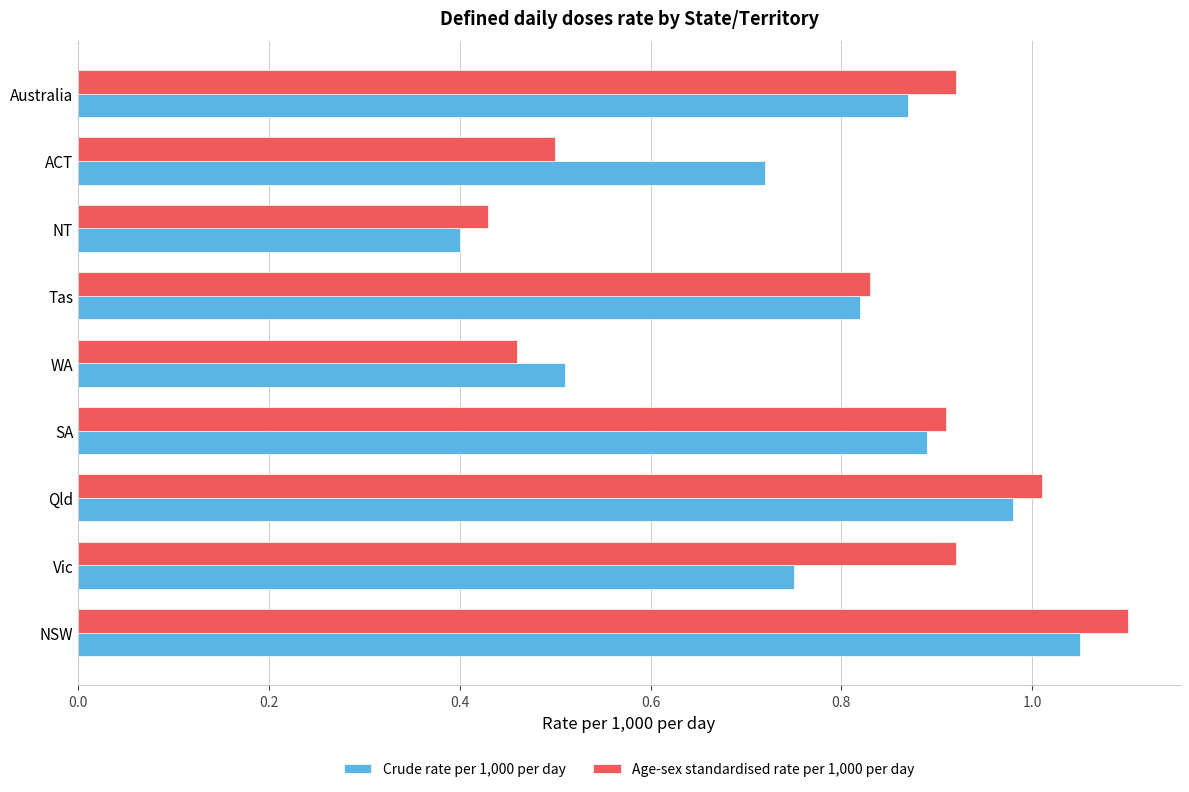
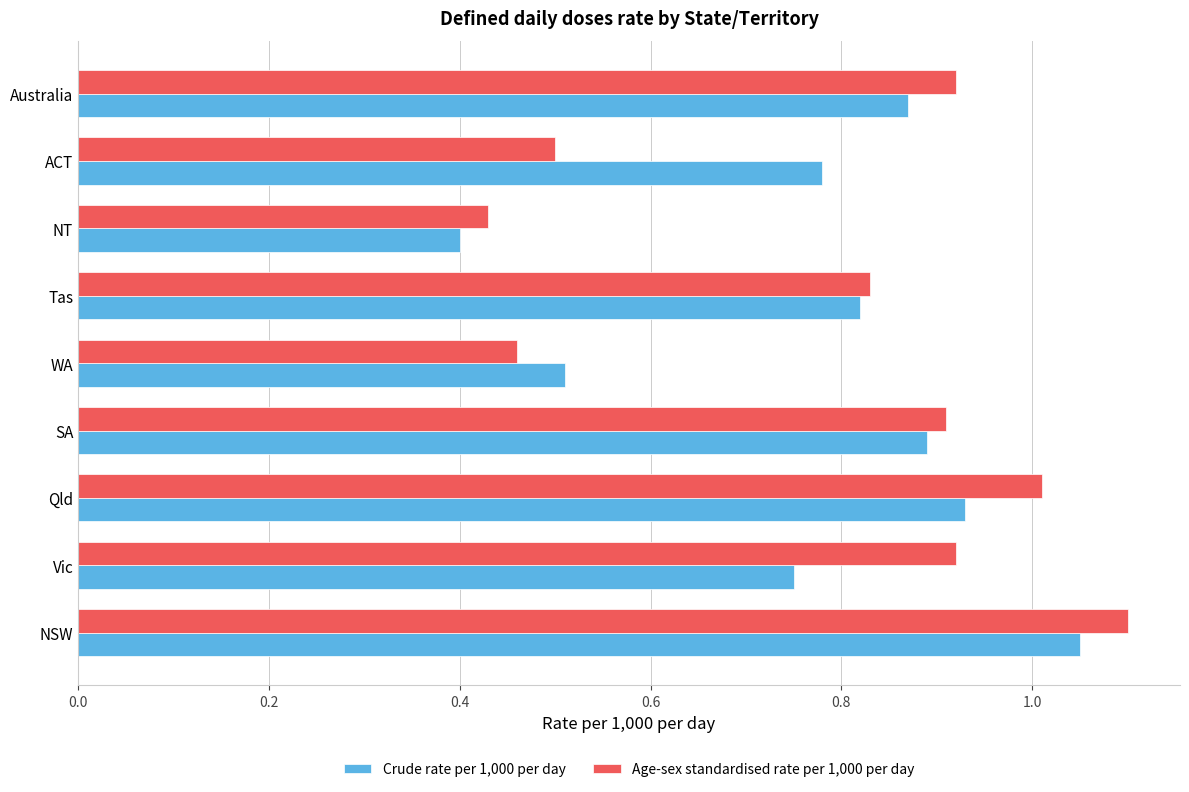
Crude rate per 1,000 per day, ACT: 0.72 -> 0.78
Crude rate per 1,000 per day, Qld: 0.98 -> 0.93
